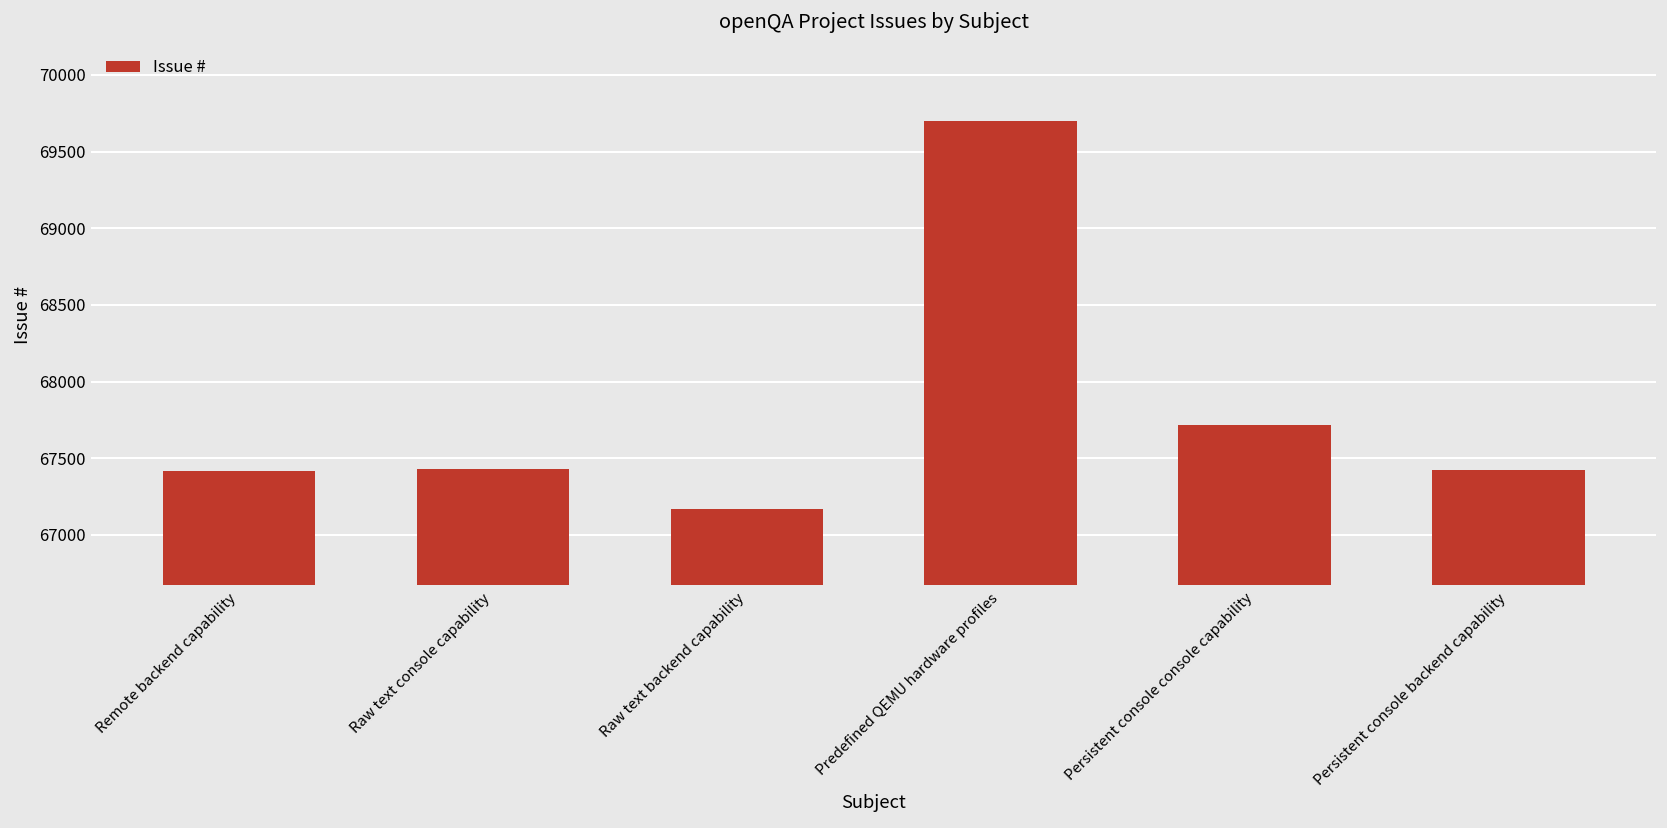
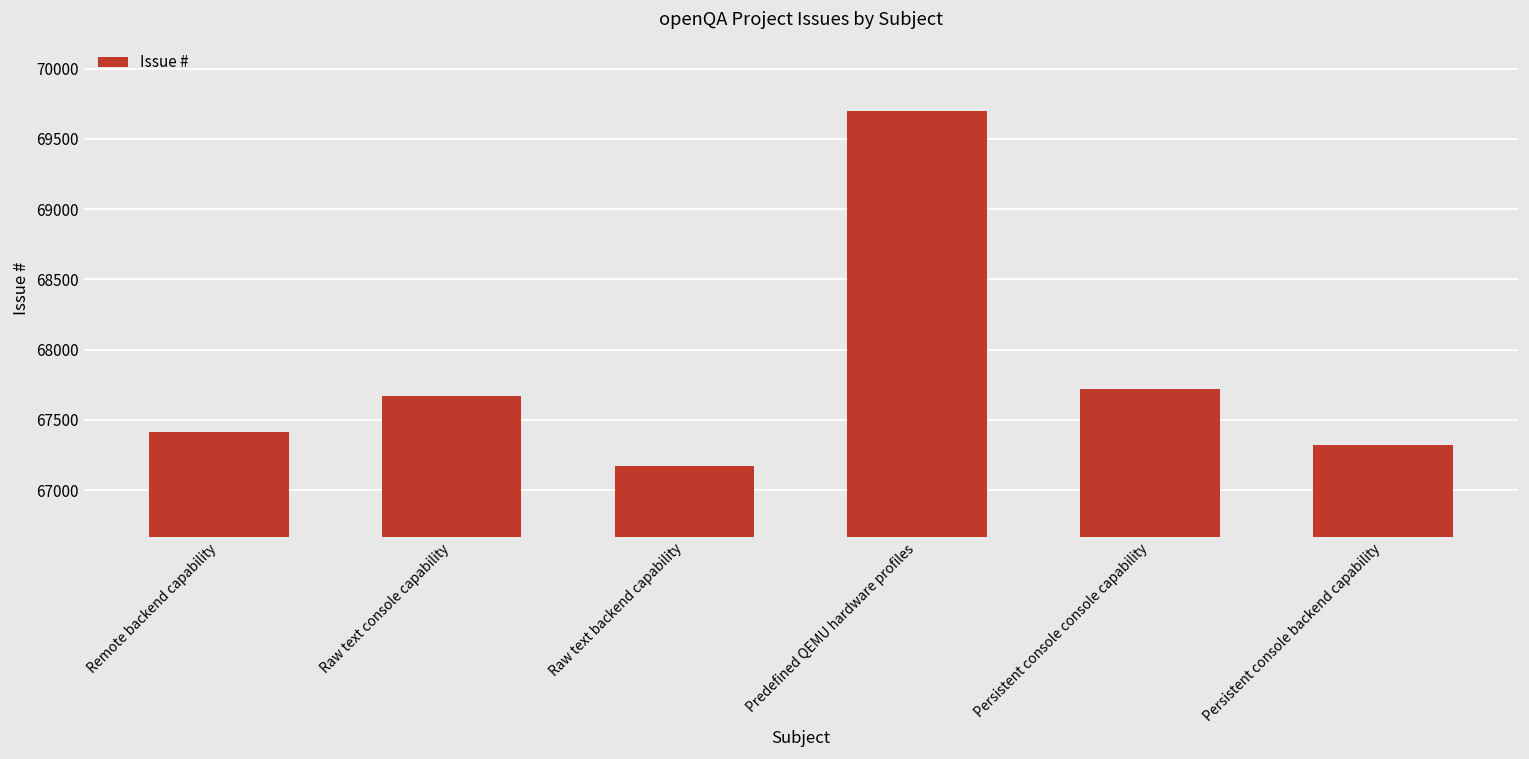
Raw text console capability: 67430 -> 67670
Persistent console backend capability: 67420 -> 67320
